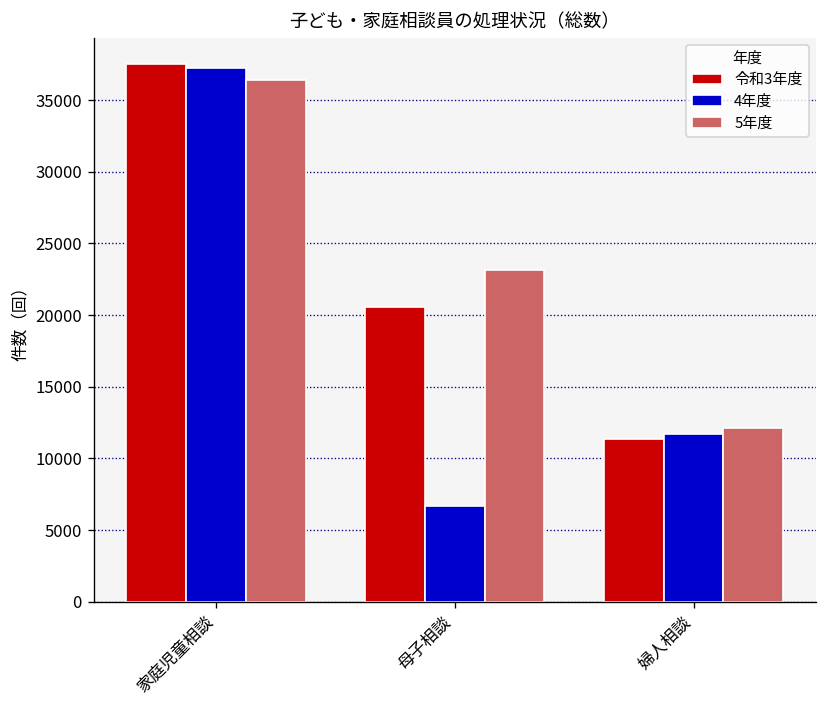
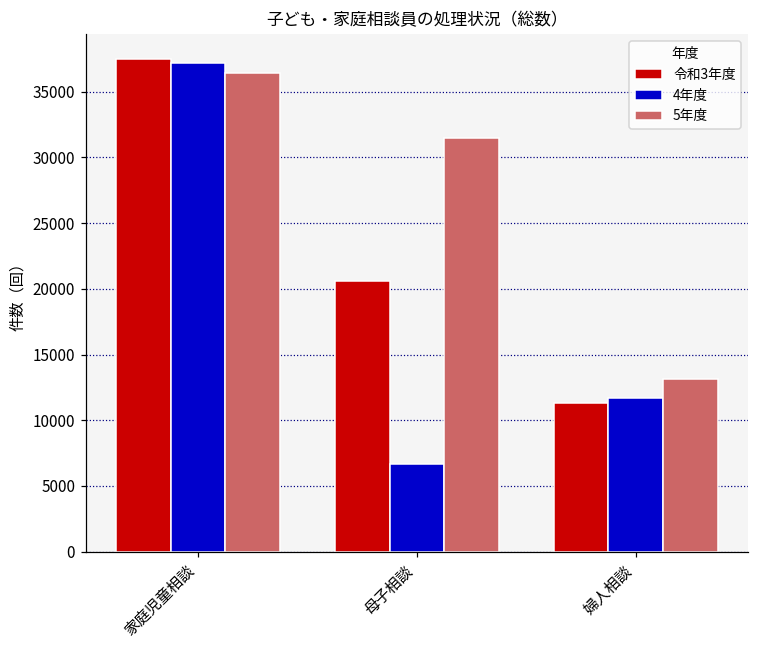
5年度, 母子相談: 23100 -> 31500
5年度, 婦人相談: 12100 -> 13100
